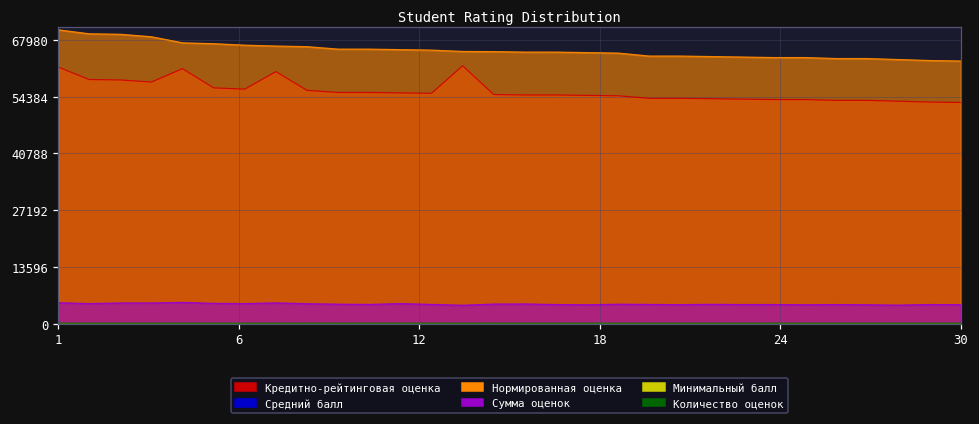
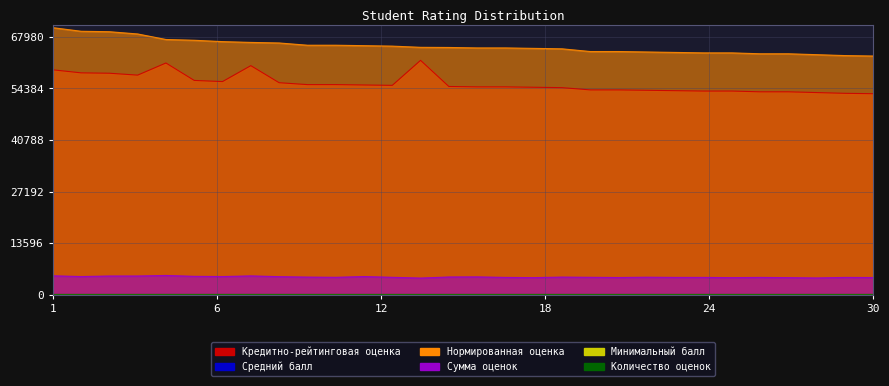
Кредитно-рейтинговая оценка, 1: 61000 -> 59000
